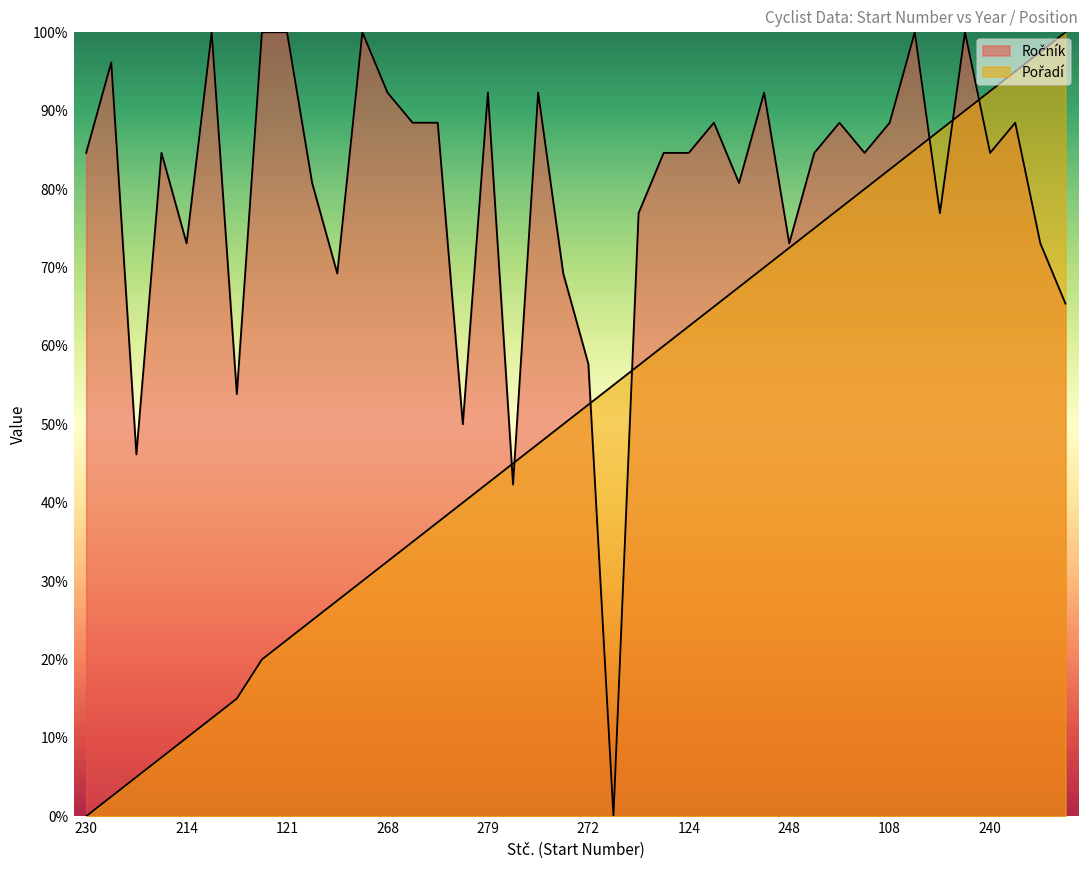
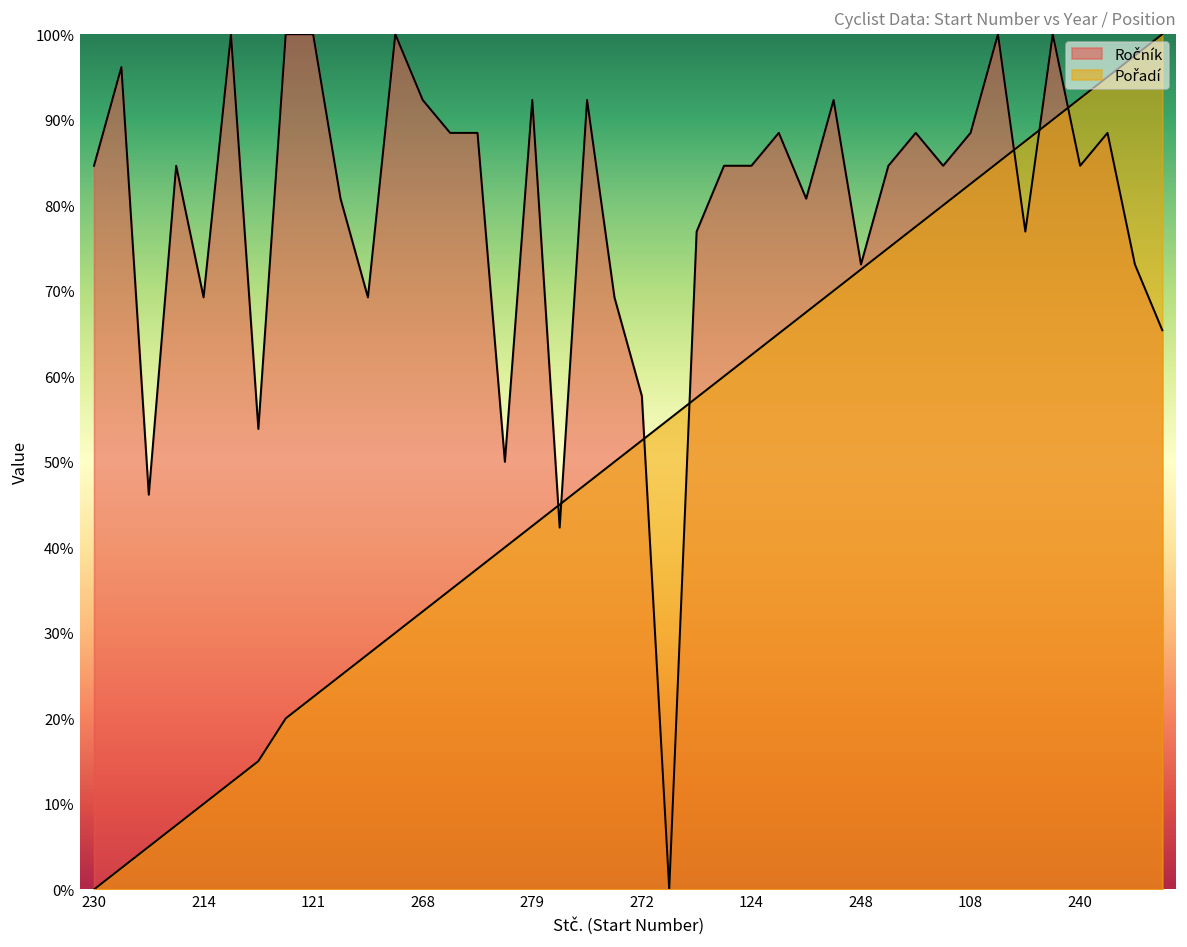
Ročník, 214: 73% -> 69%
